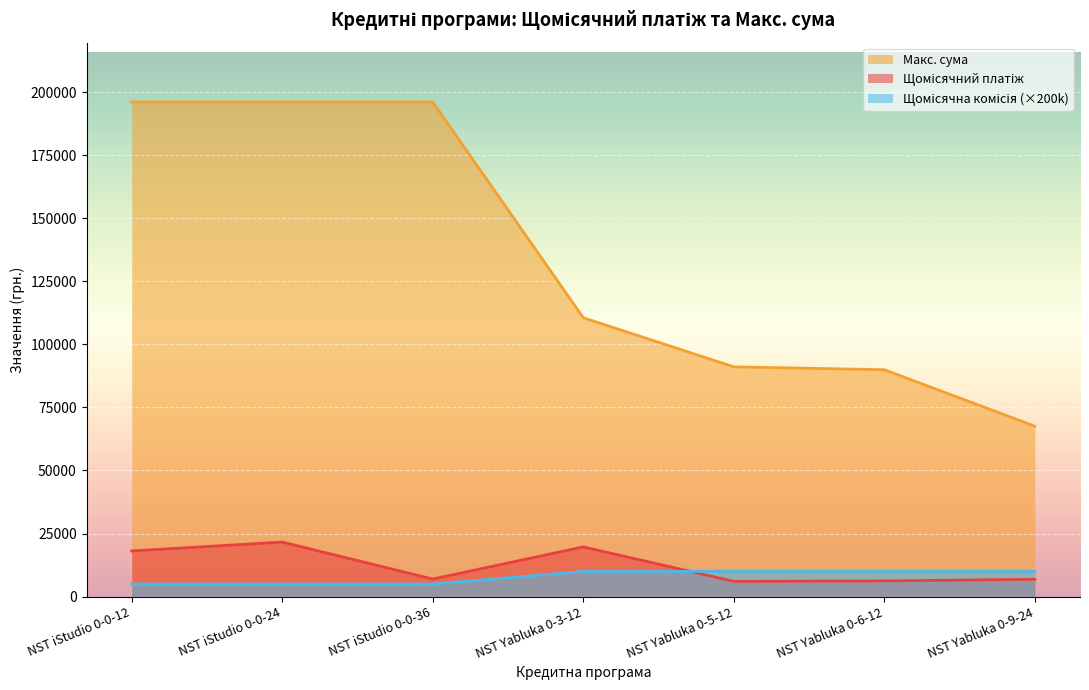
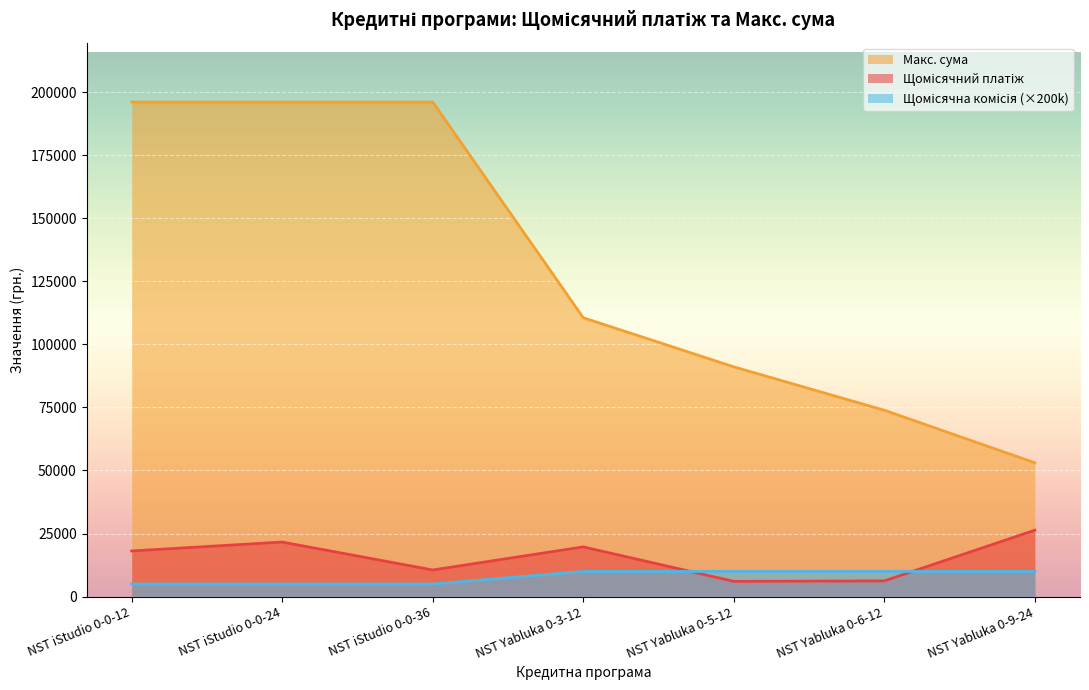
Щомісячний платіж, NST iStudio 0-0-36: 7000 -> 11000
Макс. сума, NST Yabluka 0-6-12: 90000 -> 74000
Макс. сума, NST Yabluka 0-9-24: 68000 -> 53000
Щомісячний платіж, NST Yabluka 0-9-24: 7000 -> 26000
